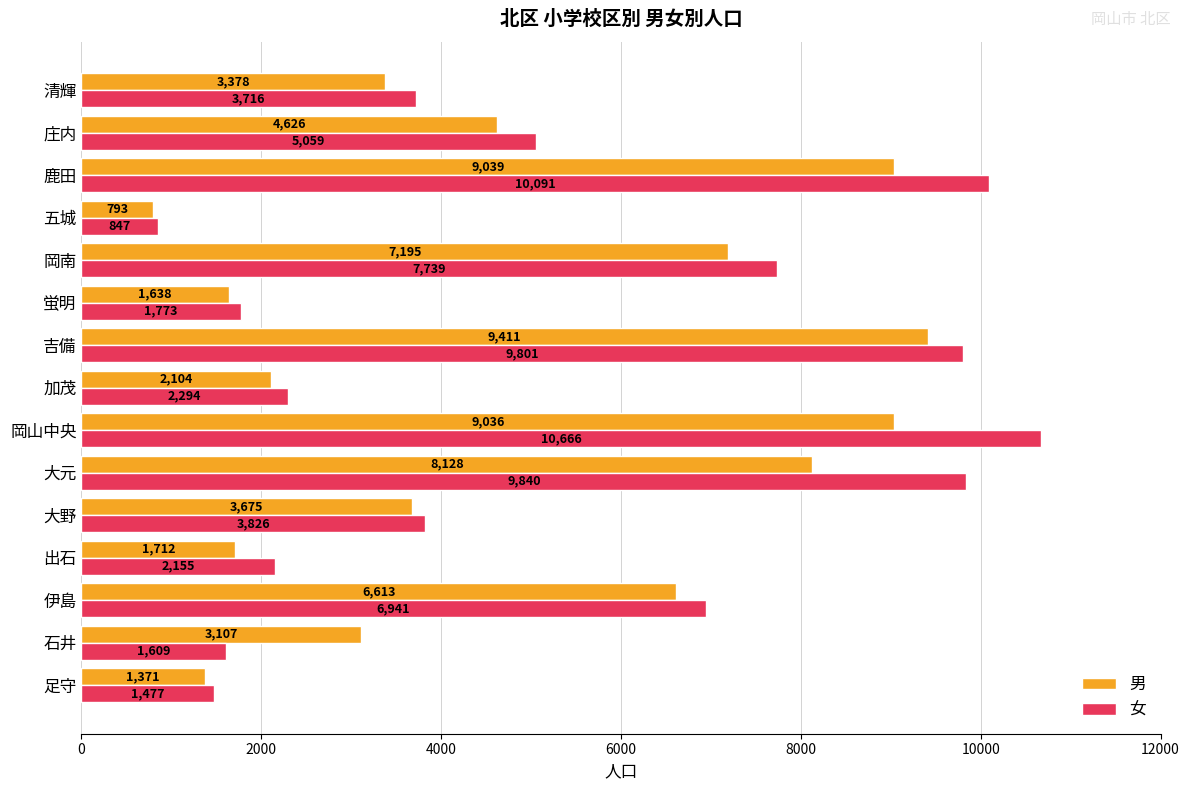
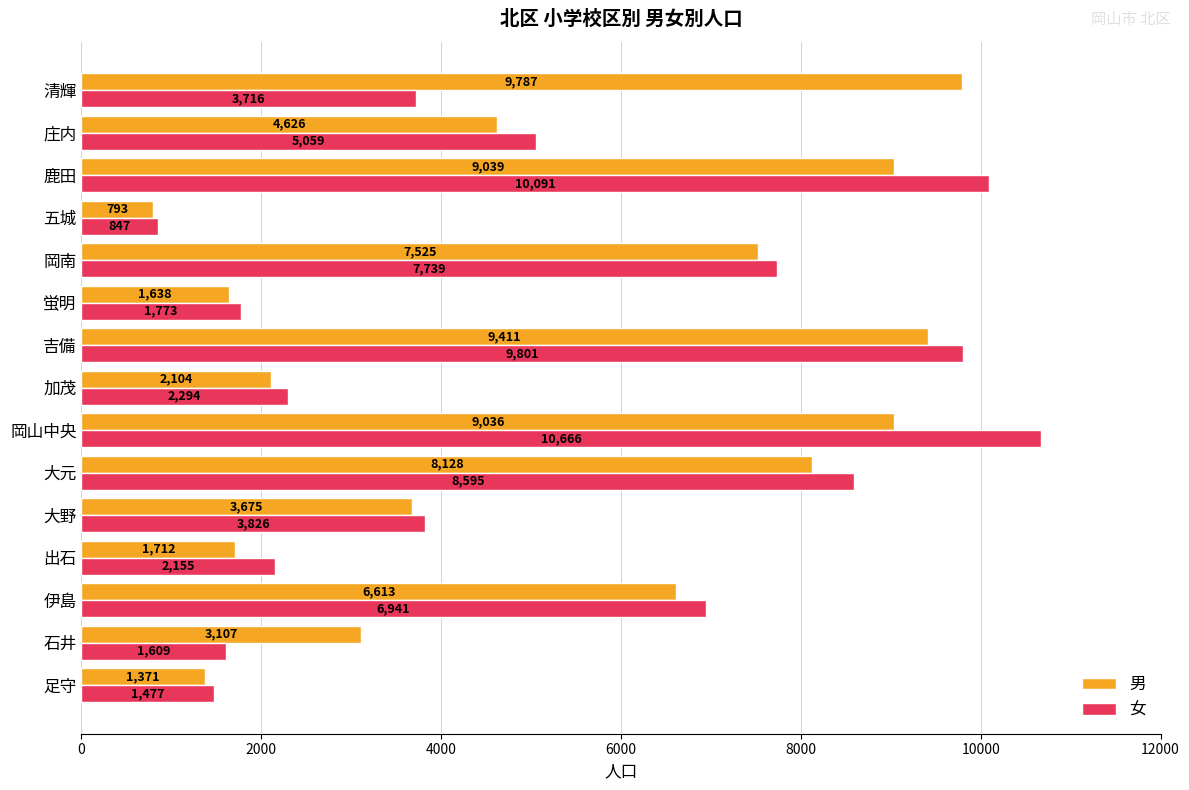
男, 清輝: 3,378 -> 9,787
男, 岡南: 7,195 -> 7,525
女, 大元: 9,840 -> 8,595
